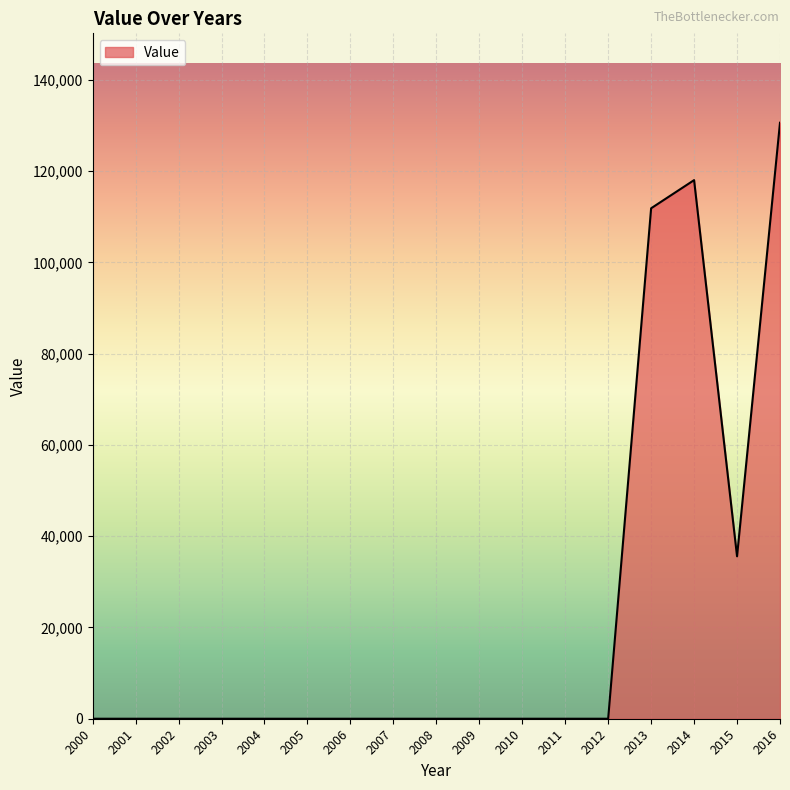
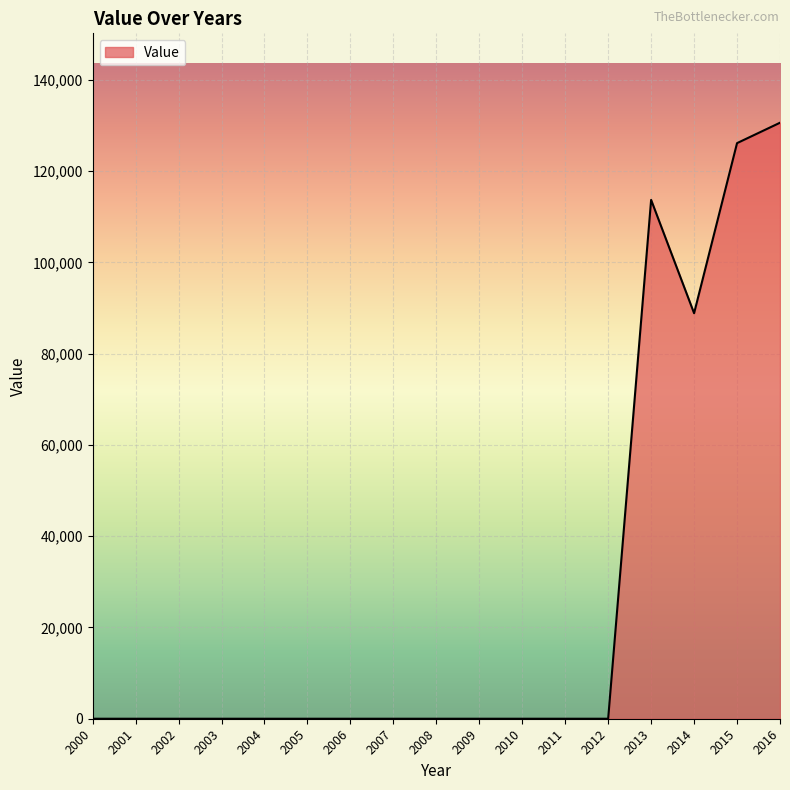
2013: 112,000 -> 114,000
2014: 118,000 -> 89,000
2015: 36,000 -> 126,000
